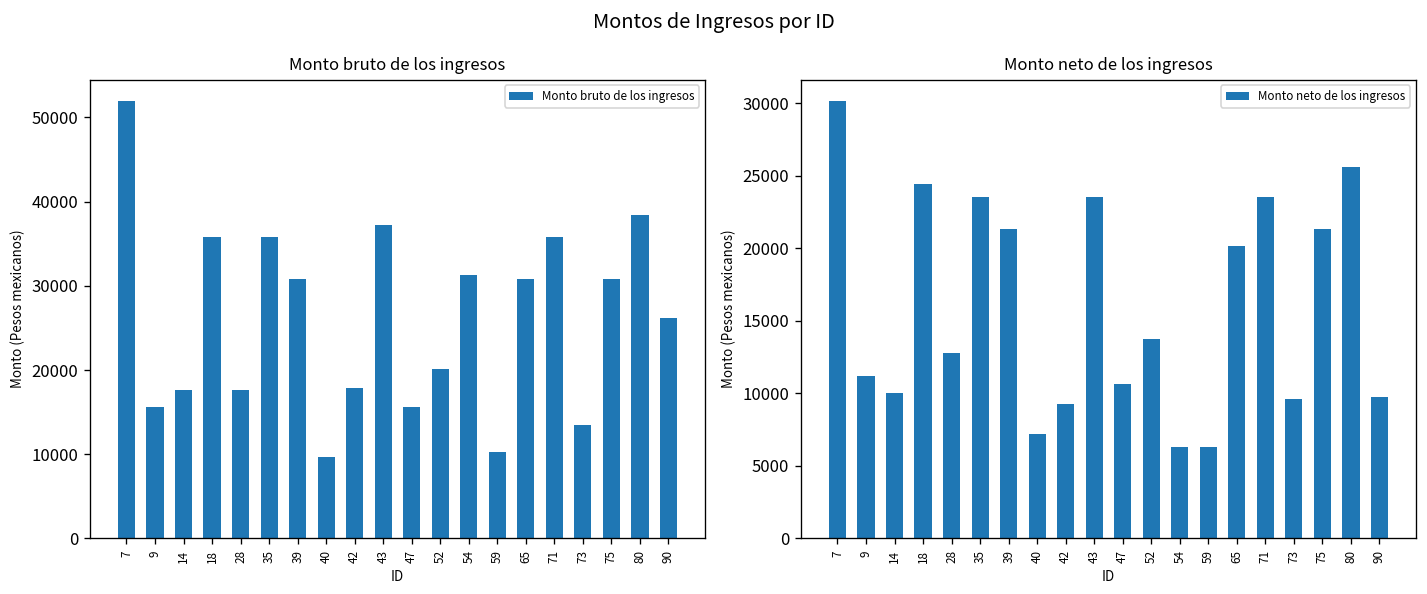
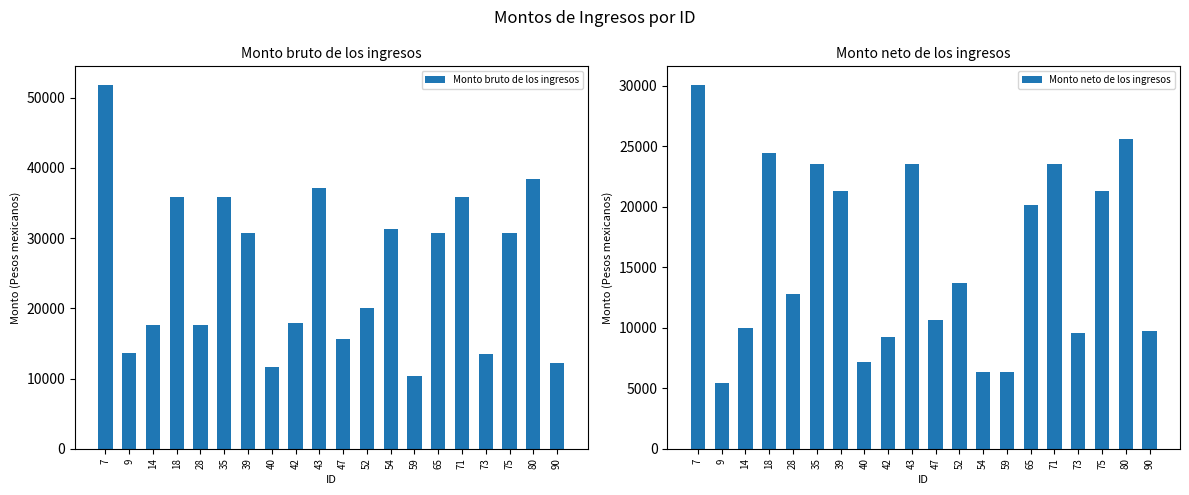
Monto bruto de los ingresos, 9: 16000 -> 14000
Monto bruto de los ingresos, 40: 10000 -> 12000
Monto bruto de los ingresos, 90: 26000 -> 12000
Monto neto de los ingresos, 9: 11200 -> 5400
